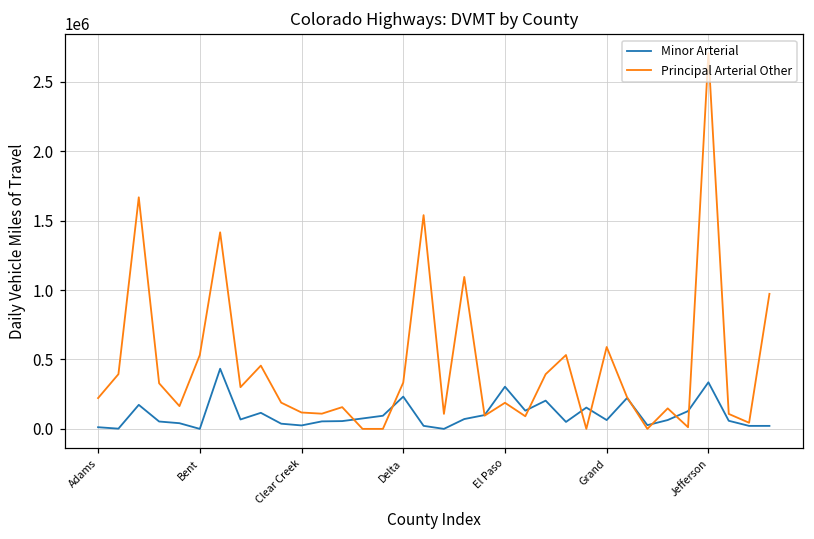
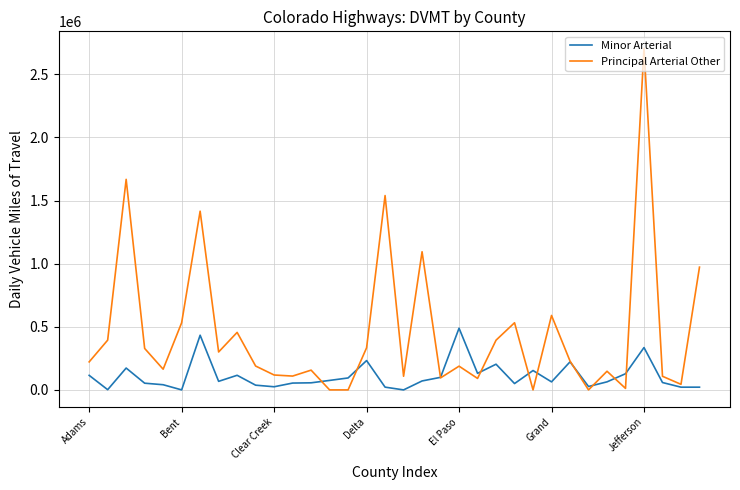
Minor Arterial, Adams: 10000 -> 120000
Minor Arterial, El Paso: 300000 -> 490000
